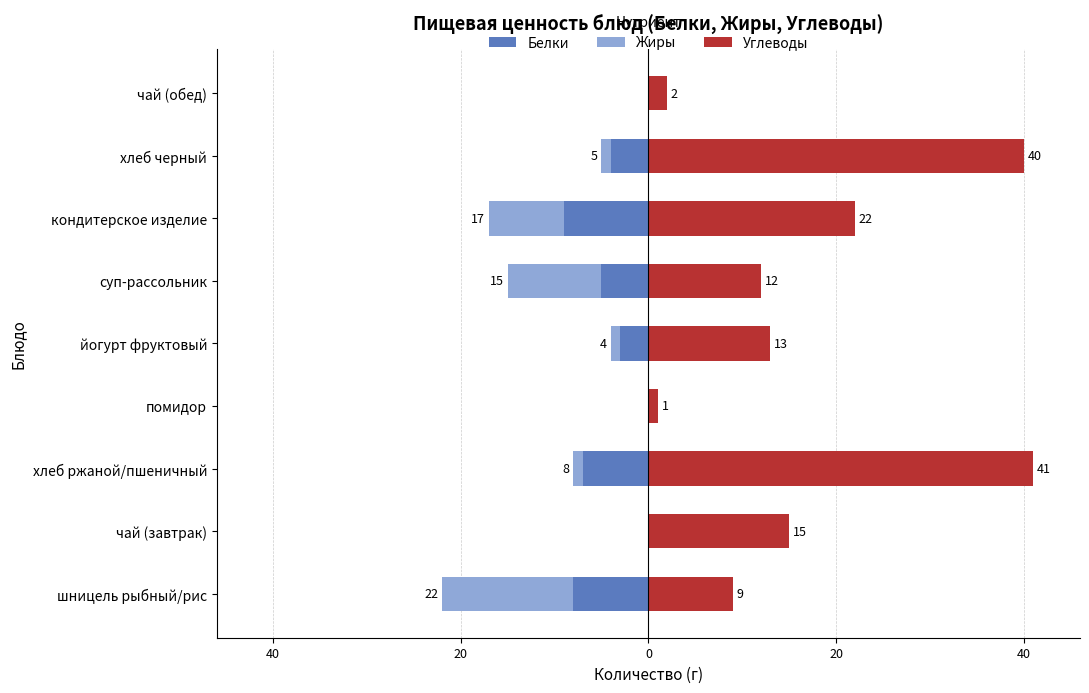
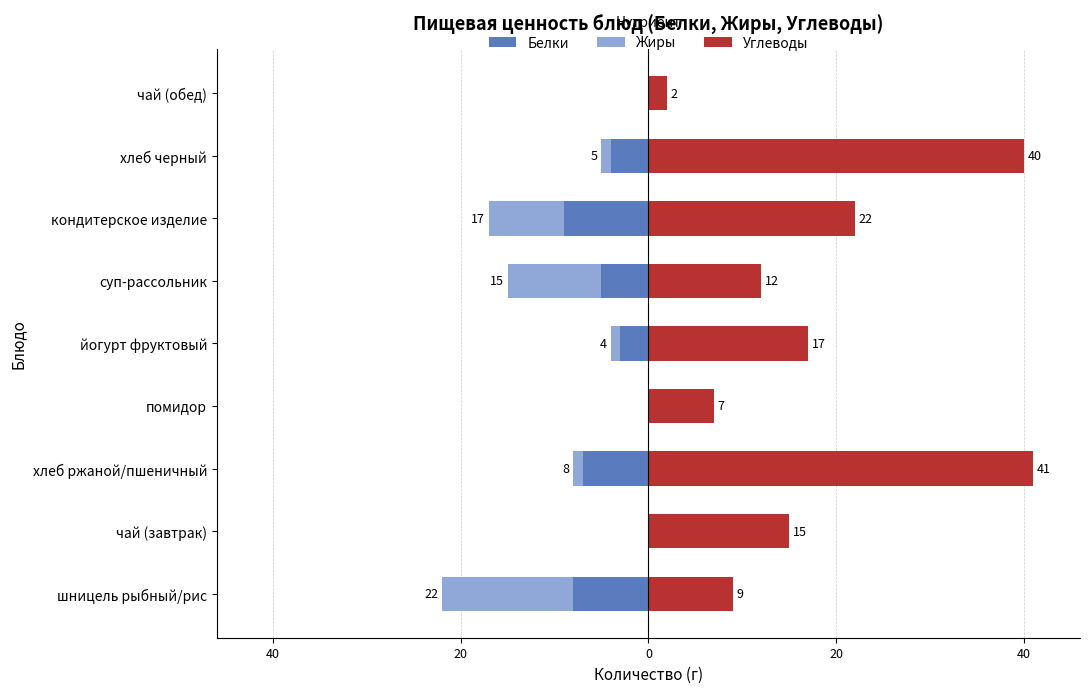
Углеводы, йогурт фруктовый: 13 -> 17
Углеводы, помидор: 1 -> 7
